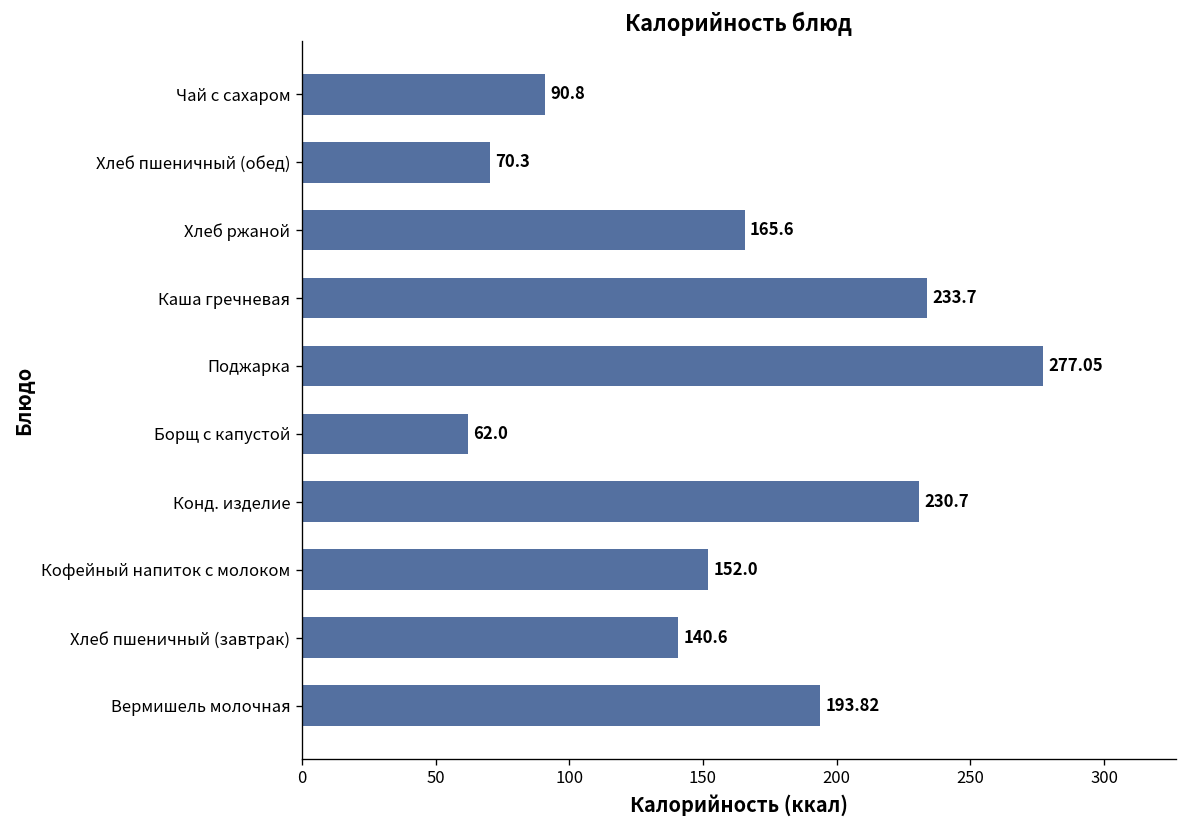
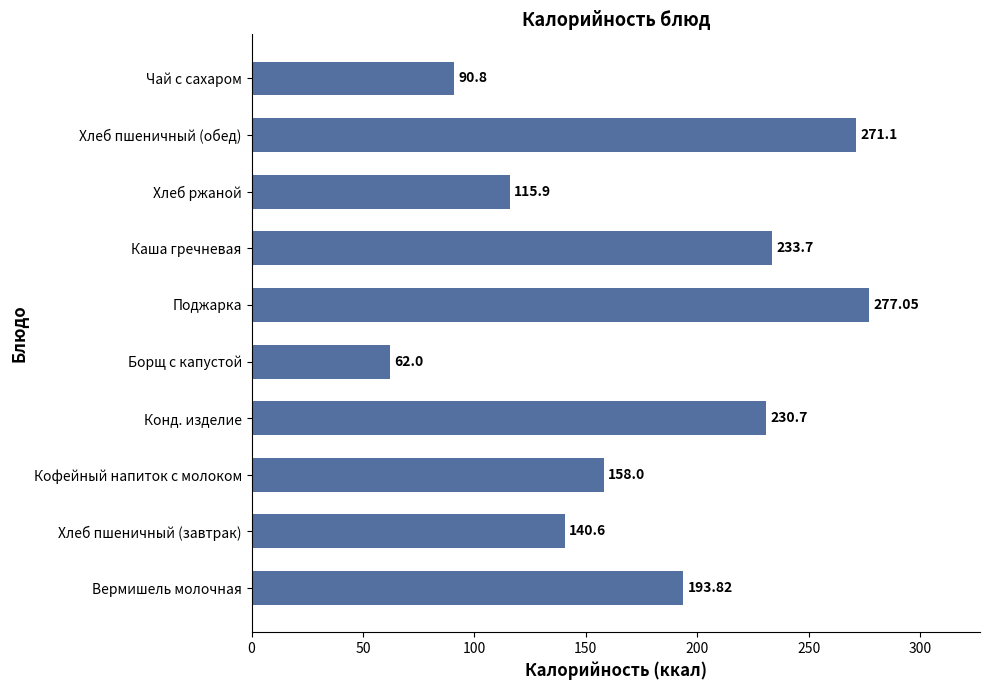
Хлеб пшеничный (обед): 70.3 -> 271.1
Хлеб ржаной: 165.6 -> 115.9
Кофейный напиток с молоком: 152.0 -> 158.0
